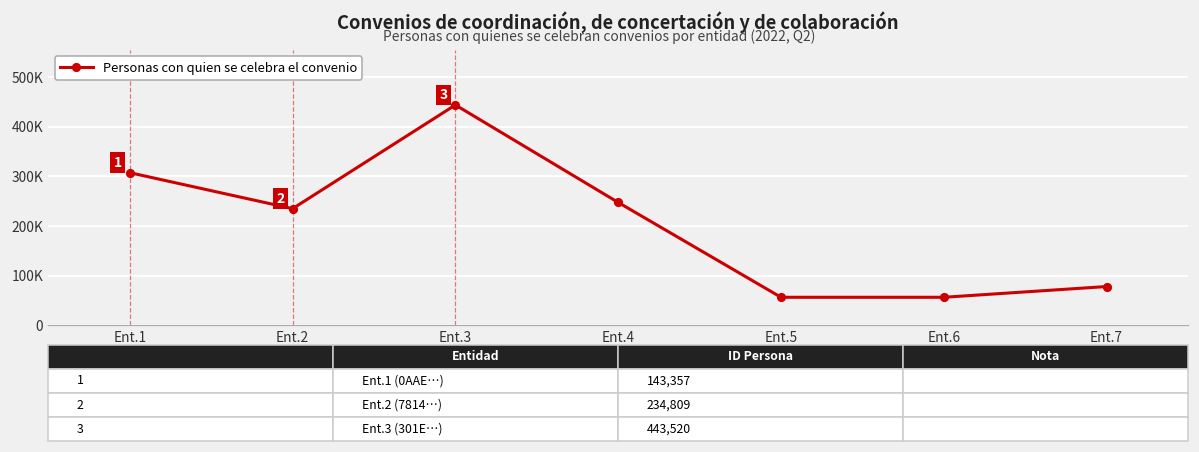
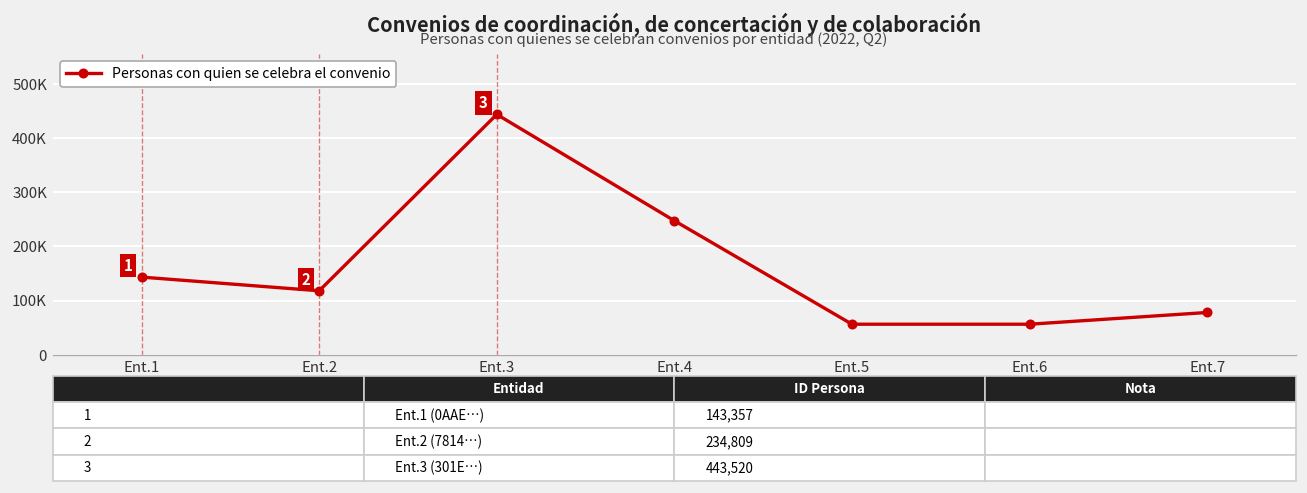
Ent.1: 310000 -> 140000
Ent.2: 230000 -> 120000
